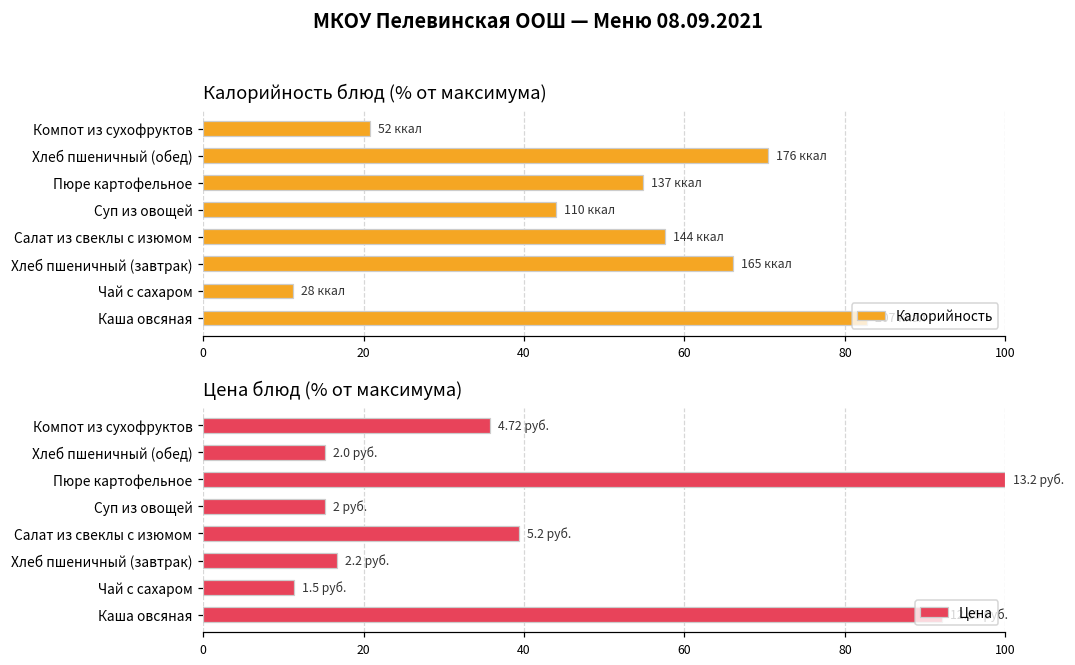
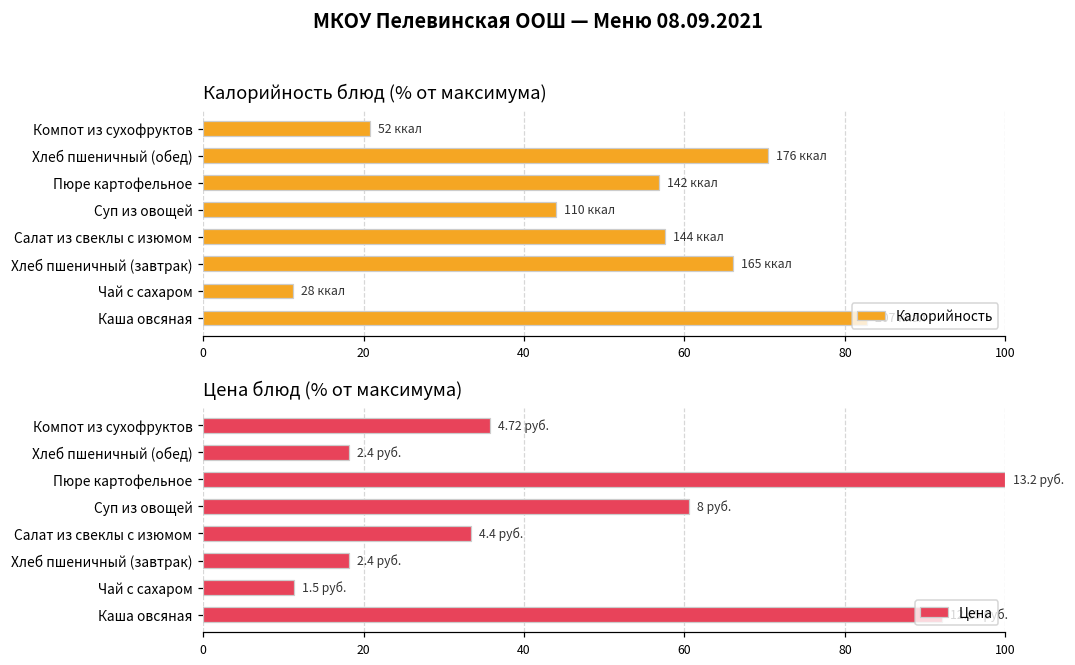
Калорийность блюд (% от максимума), Пюре картофельное: 137 -> 142
Цена блюд (% от максимума), Хлеб пшеничный (обед): 2.0 -> 2.4
Цена блюд (% от максимума), Суп из овощей: 2 -> 8
Цена блюд (% от максимума), Салат из свеклы с изюмом: 5.2 -> 4.4
Цена блюд (% от максимума), Хлеб пшеничный (завтрак): 2.2 -> 2.4
